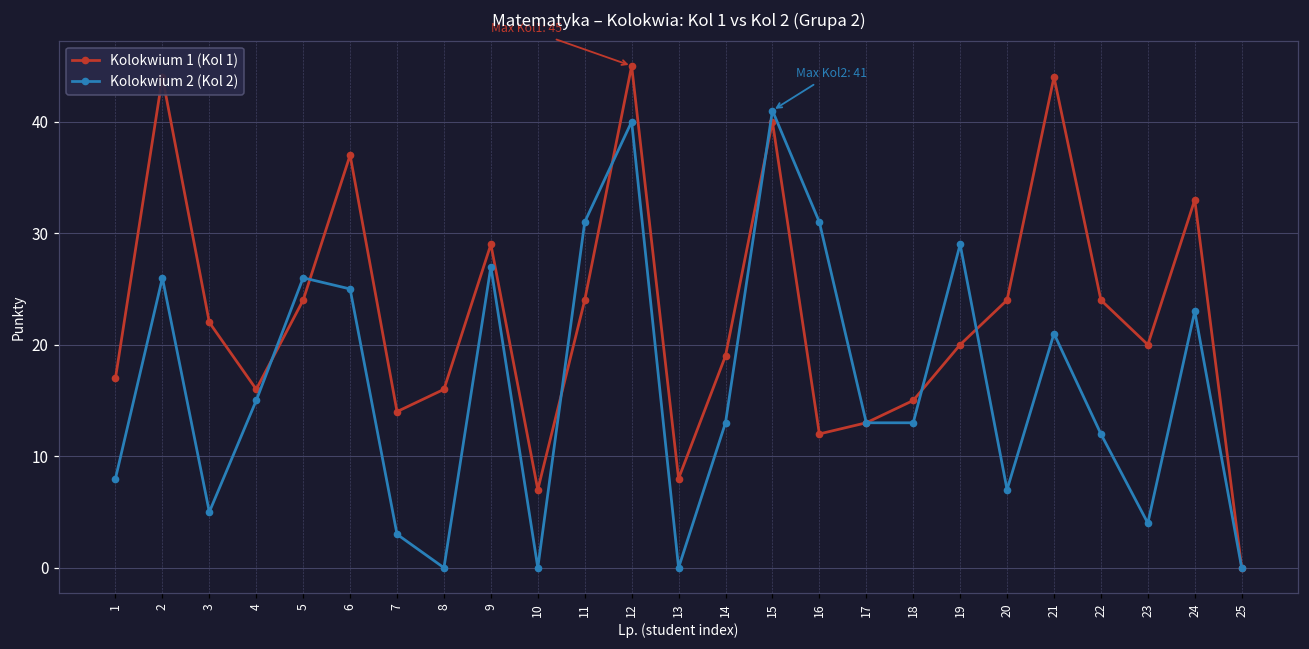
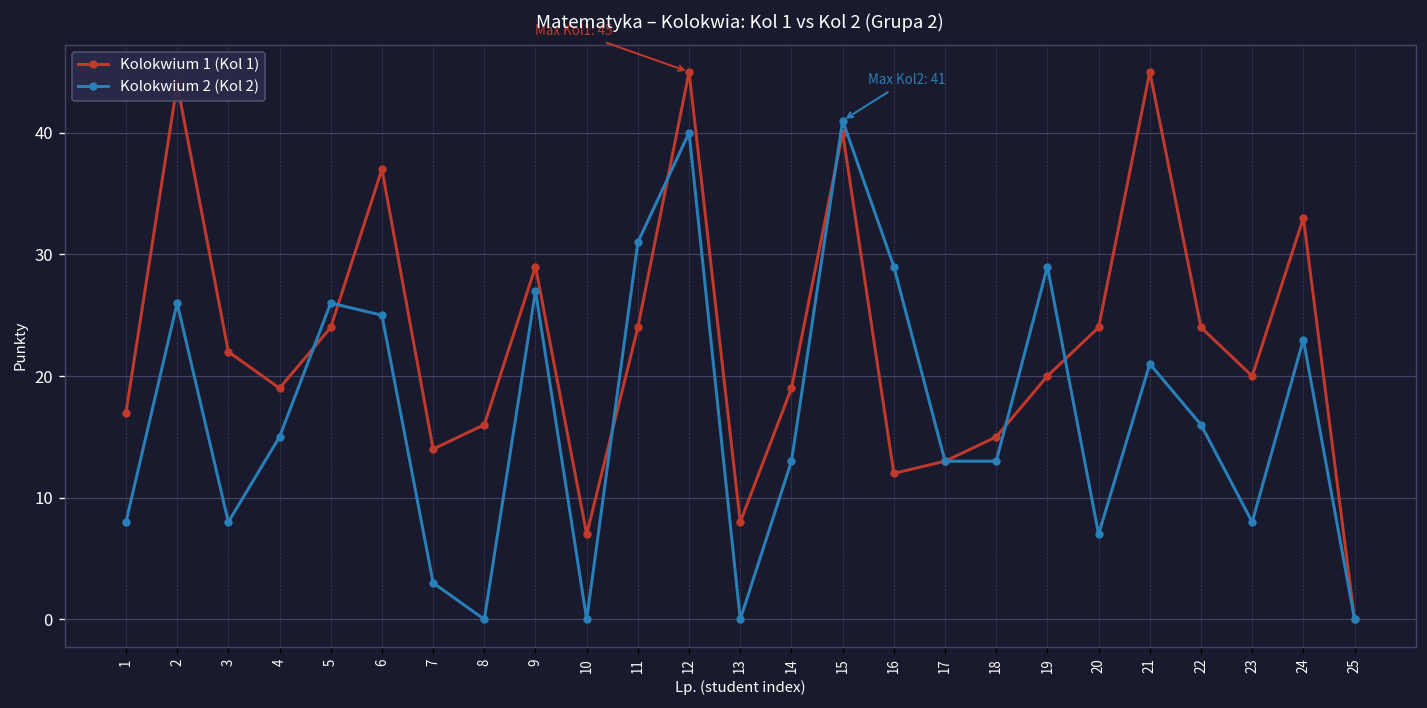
Kolokwium 2 (Kol 2), 3: 5 -> 8
Kolokwium 1 (Kol 1), 4: 16 -> 19
Kolokwium 2 (Kol 2), 16: 31 -> 29
Kolokwium 1 (Kol 1), 21: 44 -> 45
Kolokwium 2 (Kol 2), 22: 12 -> 16
Kolokwium 2 (Kol 2), 23: 4 -> 8
